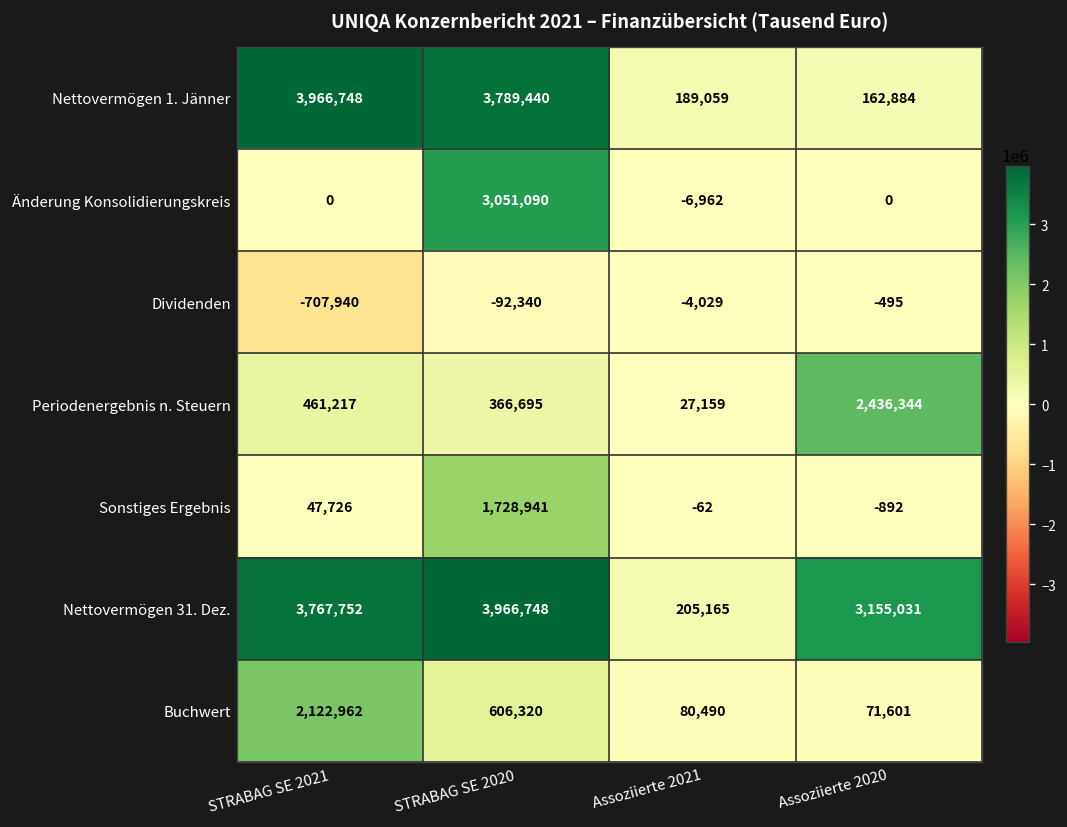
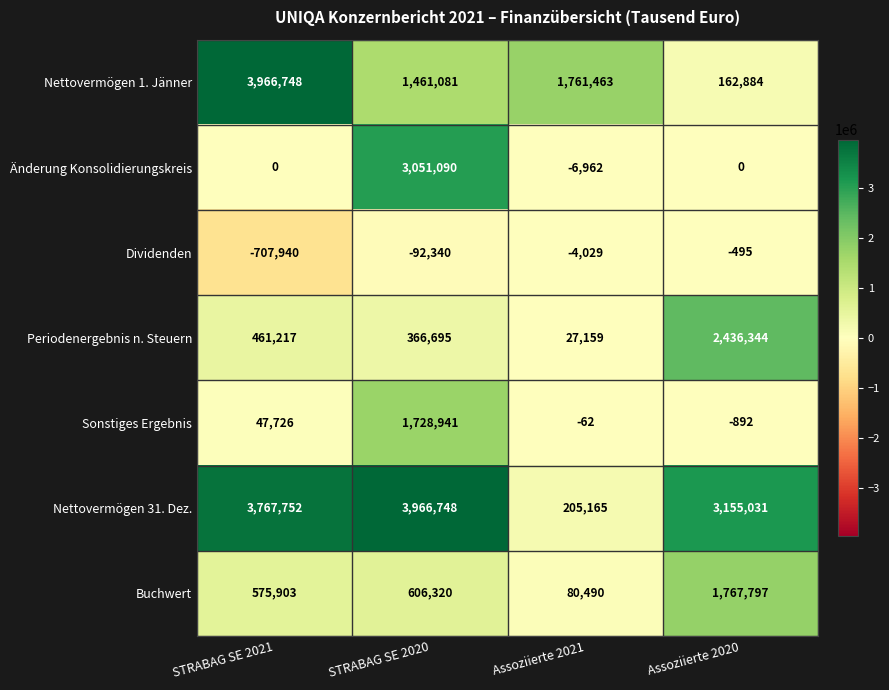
Nettovermögen 1. Jänner, STRABAG SE 2020: 3,789,440 -> 1,461,081
Nettovermögen 1. Jänner, Assoziierte 2021: 189,059 -> 1,761,463
Buchwert, STRABAG SE 2021: 2,122,962 -> 575,903
Buchwert, Assoziierte 2020: 71,601 -> 1,767,797
